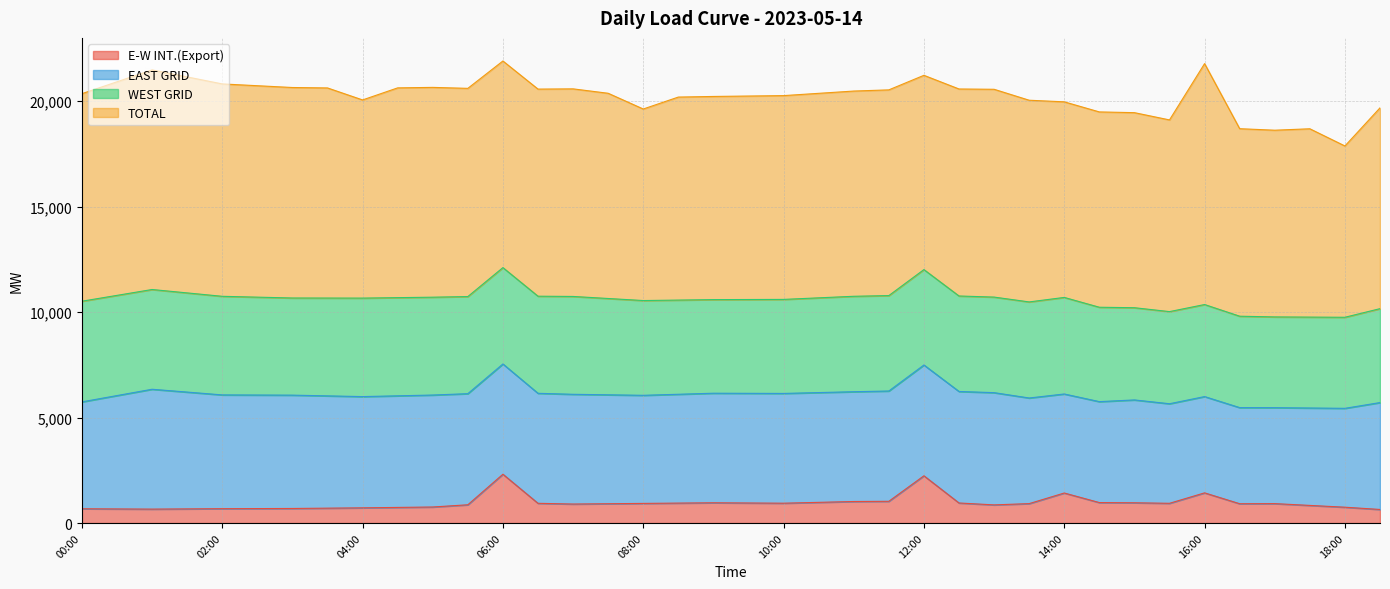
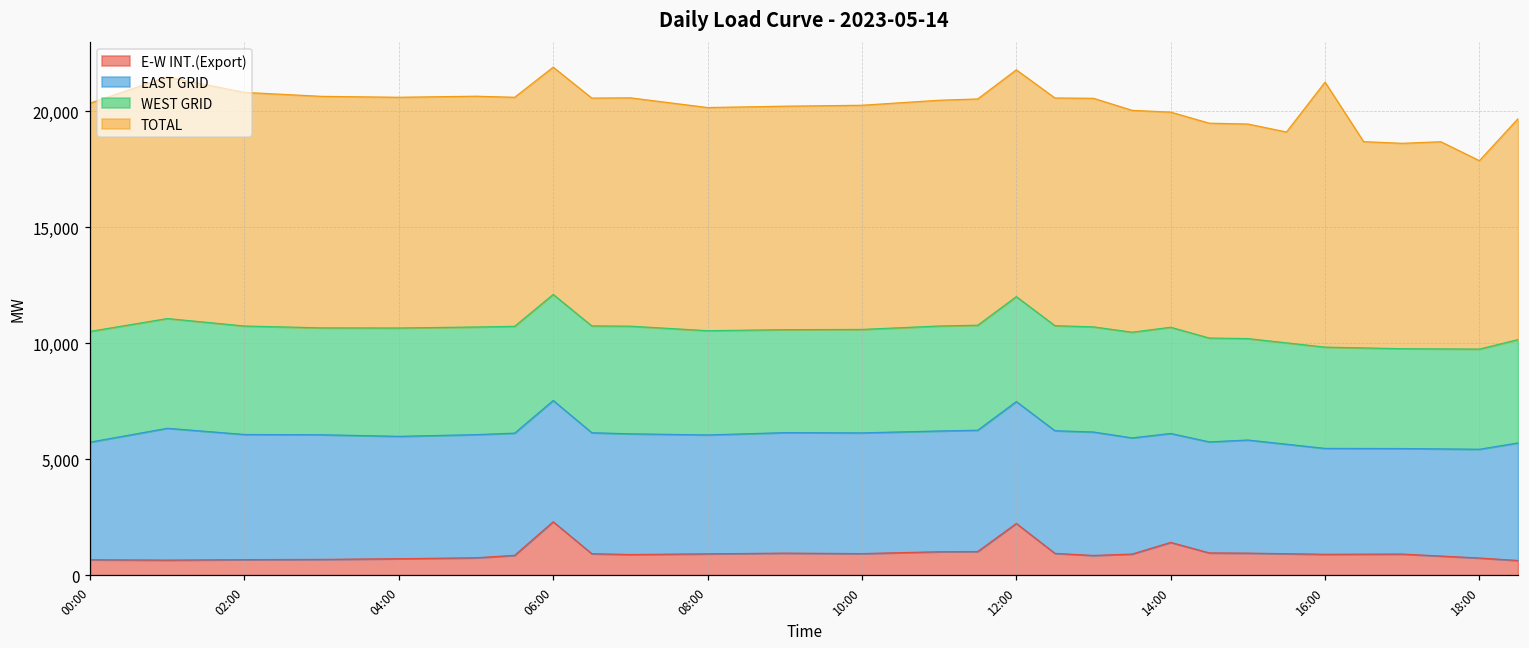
TOTAL, 04:00: 9,400 -> 9,900
TOTAL, 08:00: 9,100 -> 9,600
TOTAL, 12:00: 9,200 -> 9,800
E-W INT.(Export), 16:00: 1,400 -> 900
